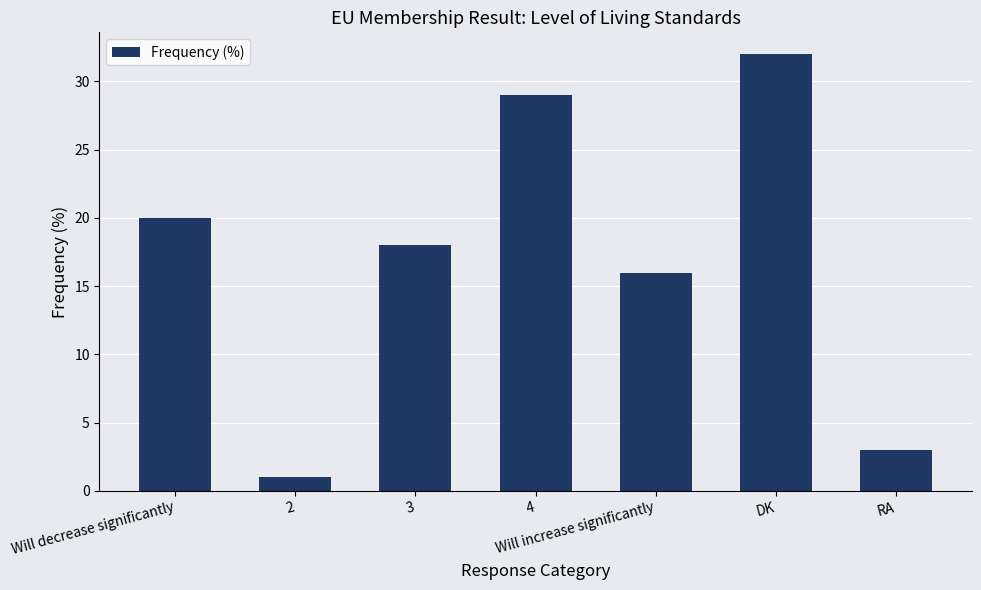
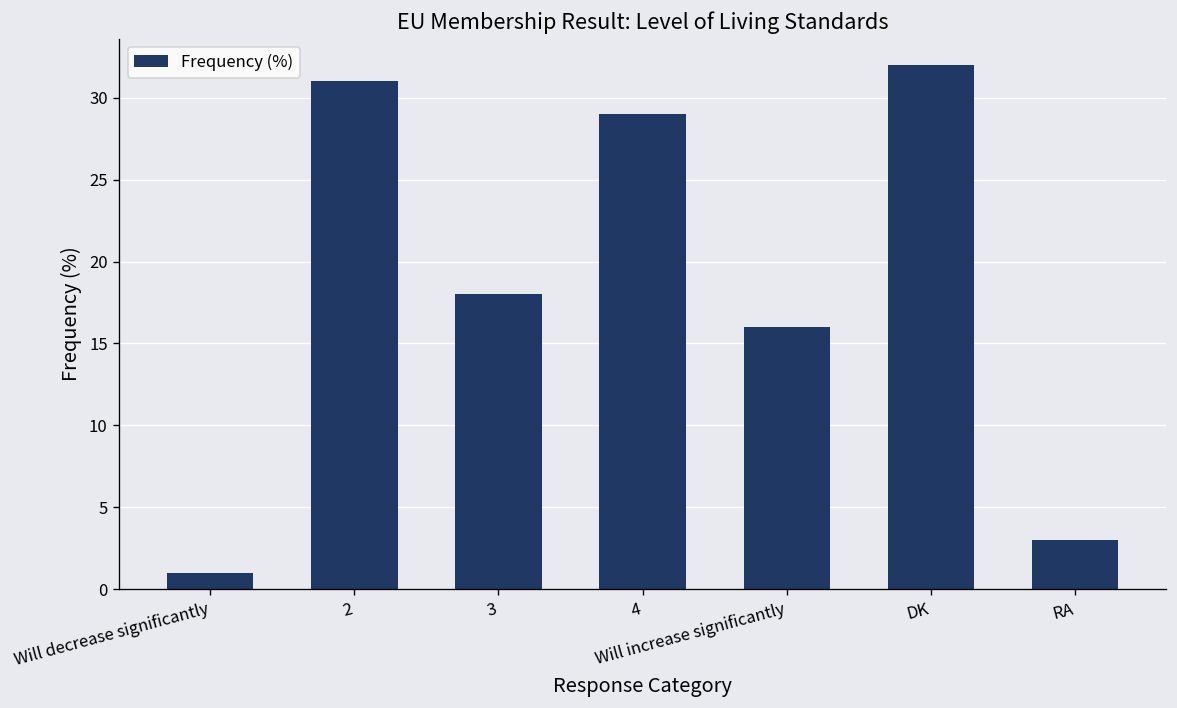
Will decrease significantly: 20 -> 1
2: 1 -> 31
